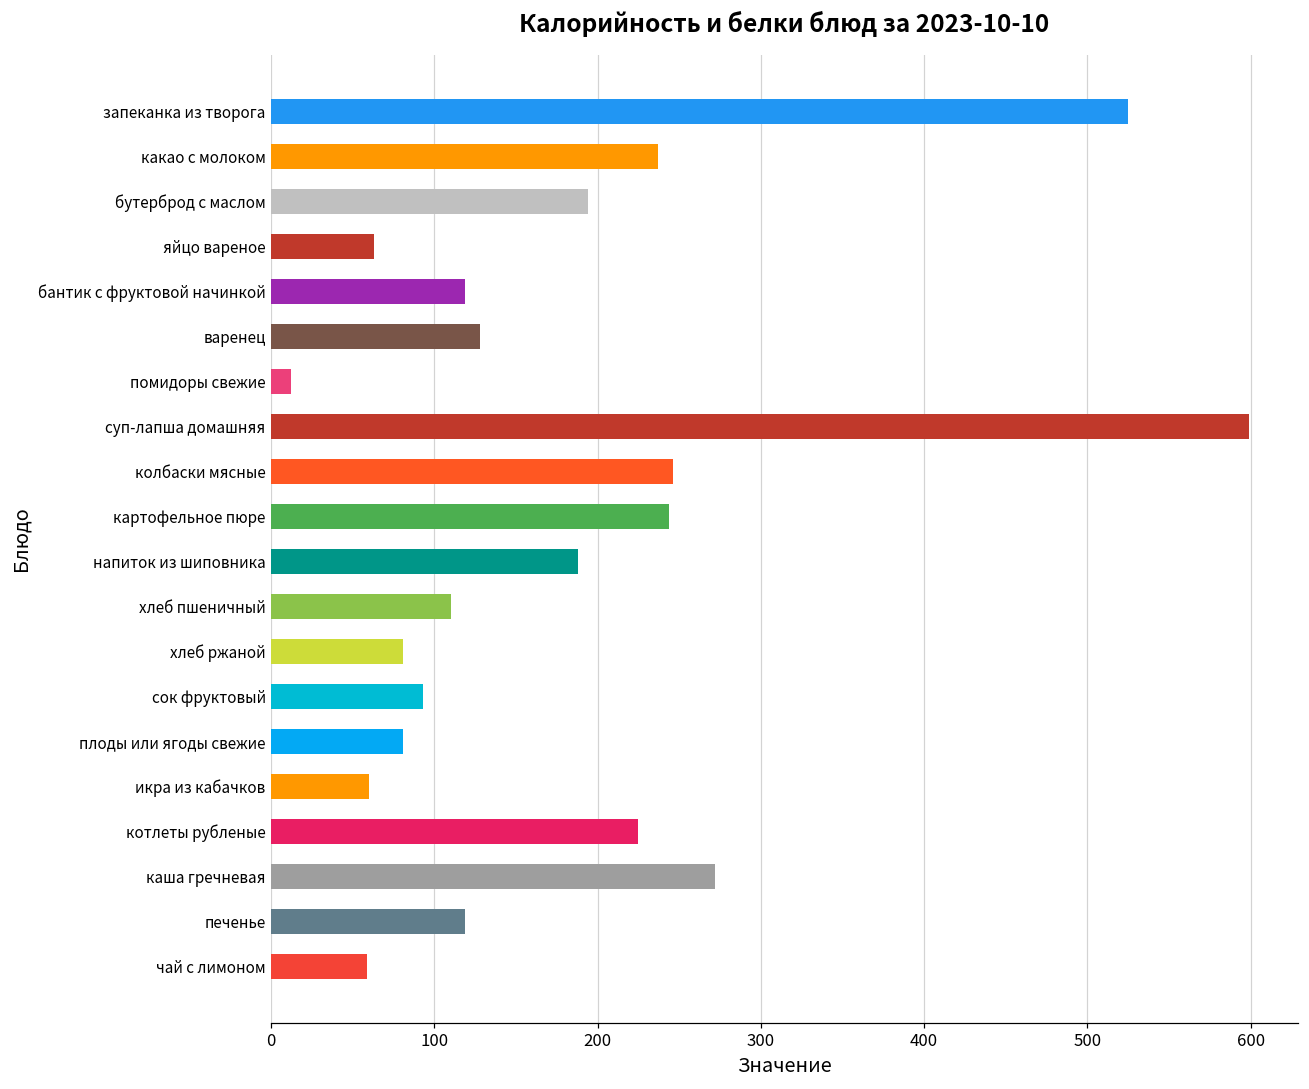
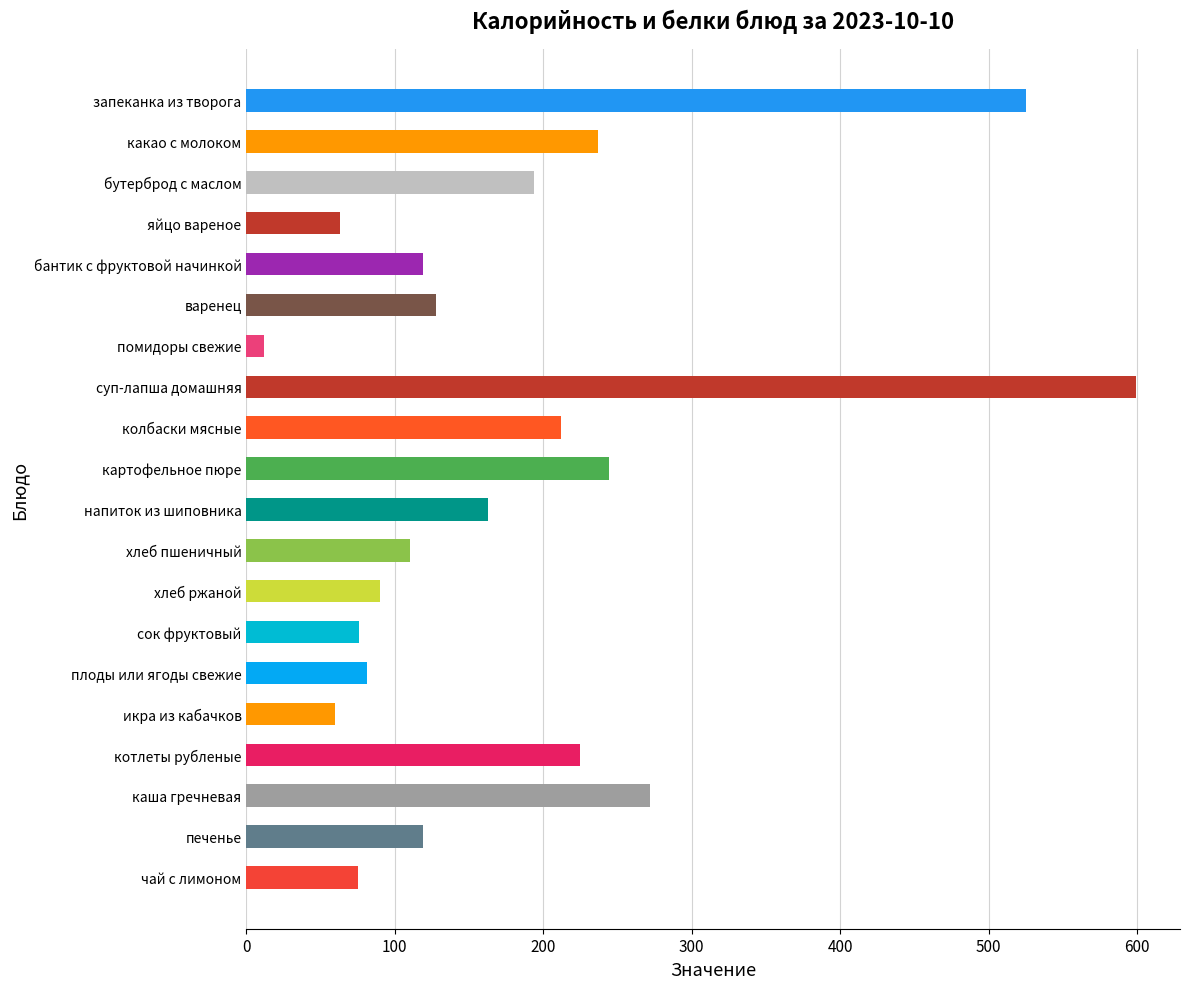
колбаски мясные: 246 -> 212
напиток из шиповника: 188 -> 163
хлеб ржаной: 81 -> 90
сок фруктовый: 93 -> 76
чай с лимоном: 59 -> 75
